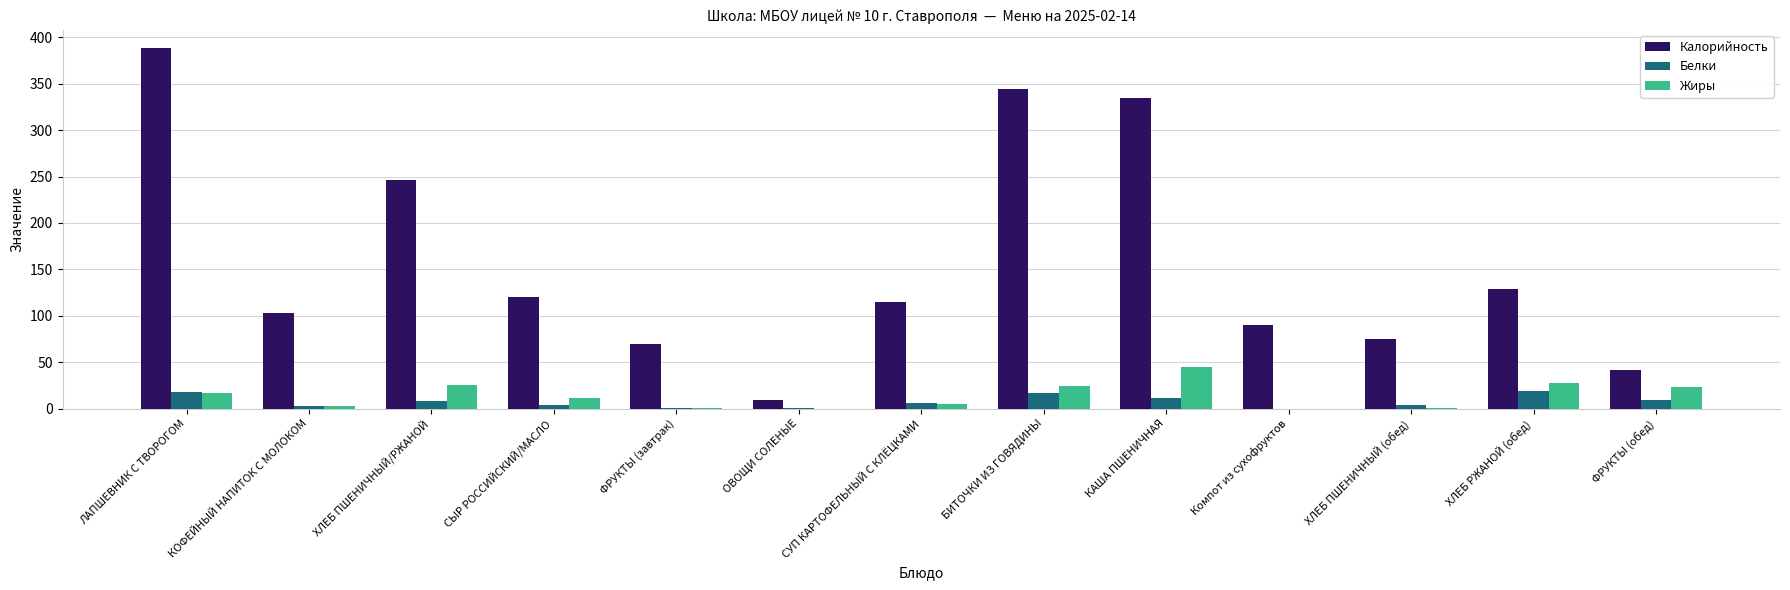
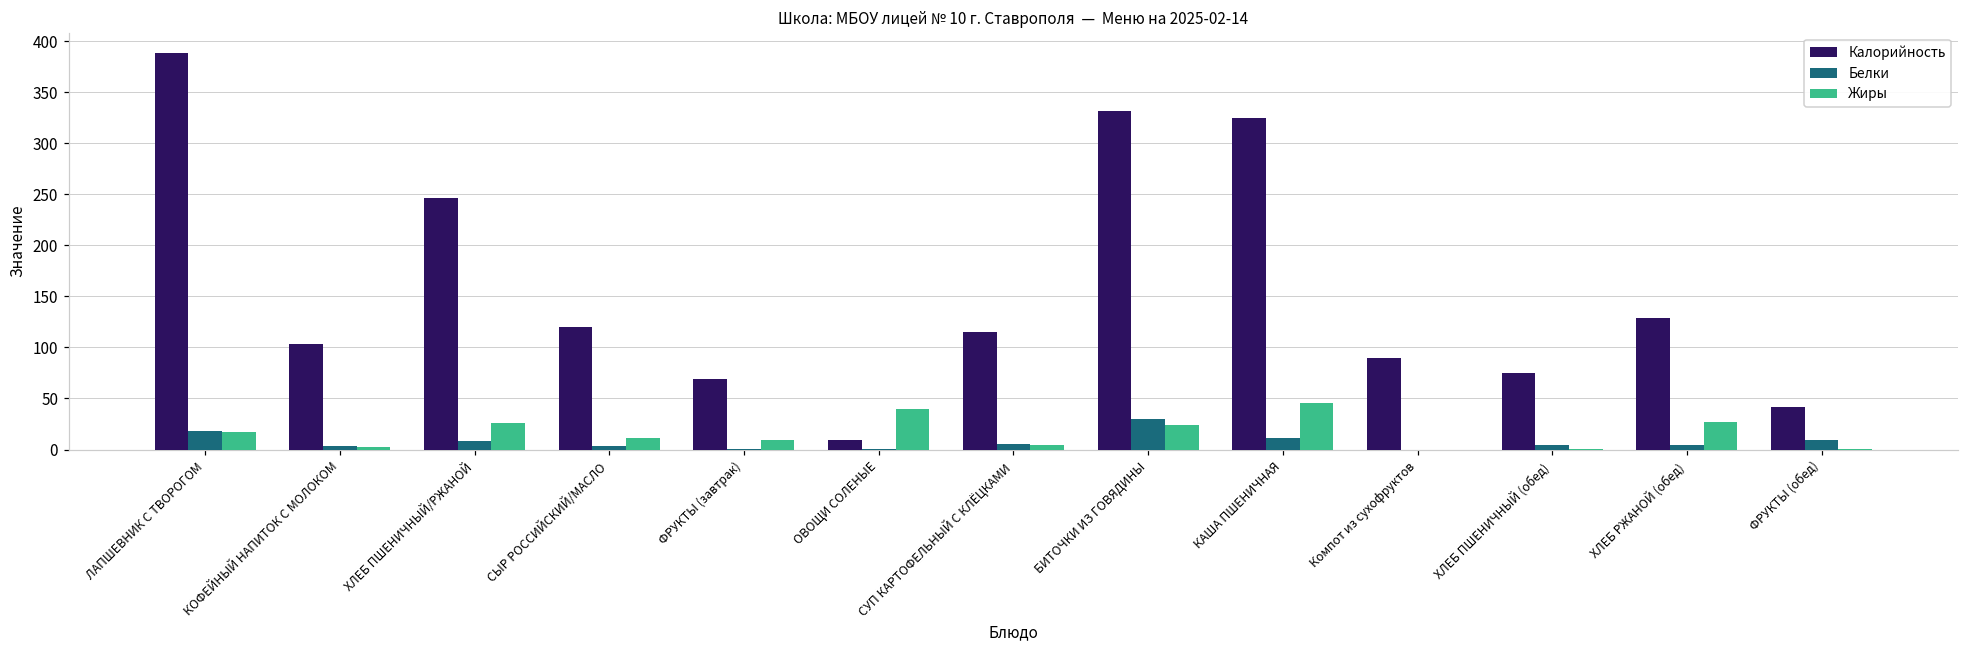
Жиры, ФРУКТЫ (завтрак): 0 -> 10
Жиры, ОВОЩИ СОЛЕНЫЕ: 0 -> 40
Калорийность, БИТОЧКИ ИЗ ГОВЯДИНЫ: 340 -> 330
Белки, БИТОЧКИ ИЗ ГОВЯДИНЫ: 20 -> 30
Калорийность, КАША ПШЕНИЧНАЯ: 334 -> 325
Белки, ХЛЕБ РЖАНОЙ (обед): 20 -> 0
Жиры, ФРУКТЫ (обед): 20 -> 0
